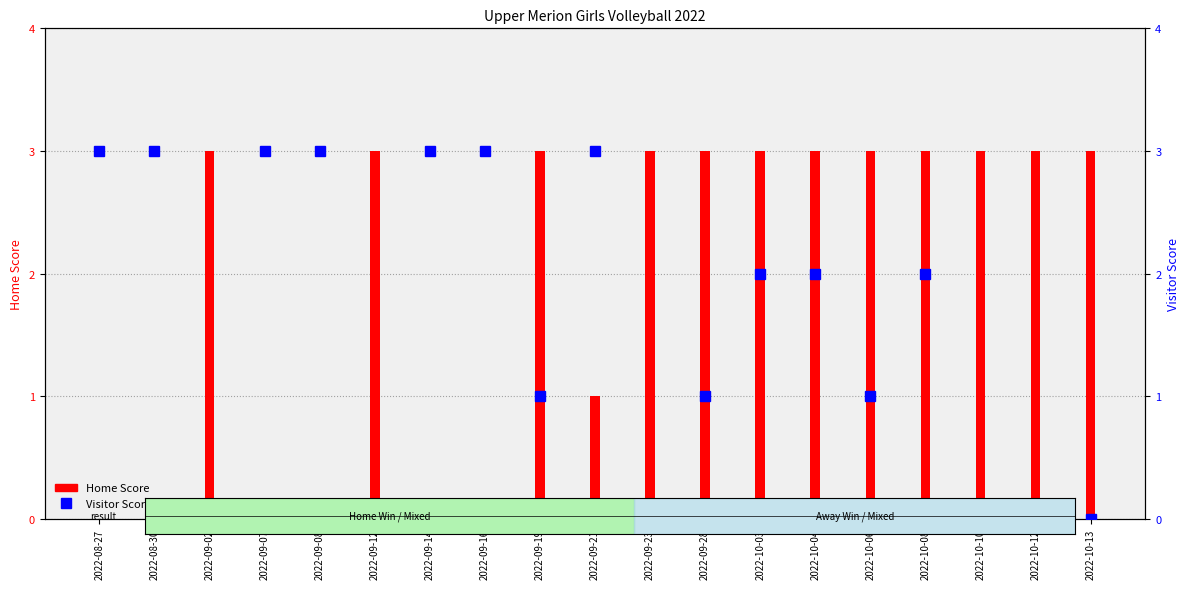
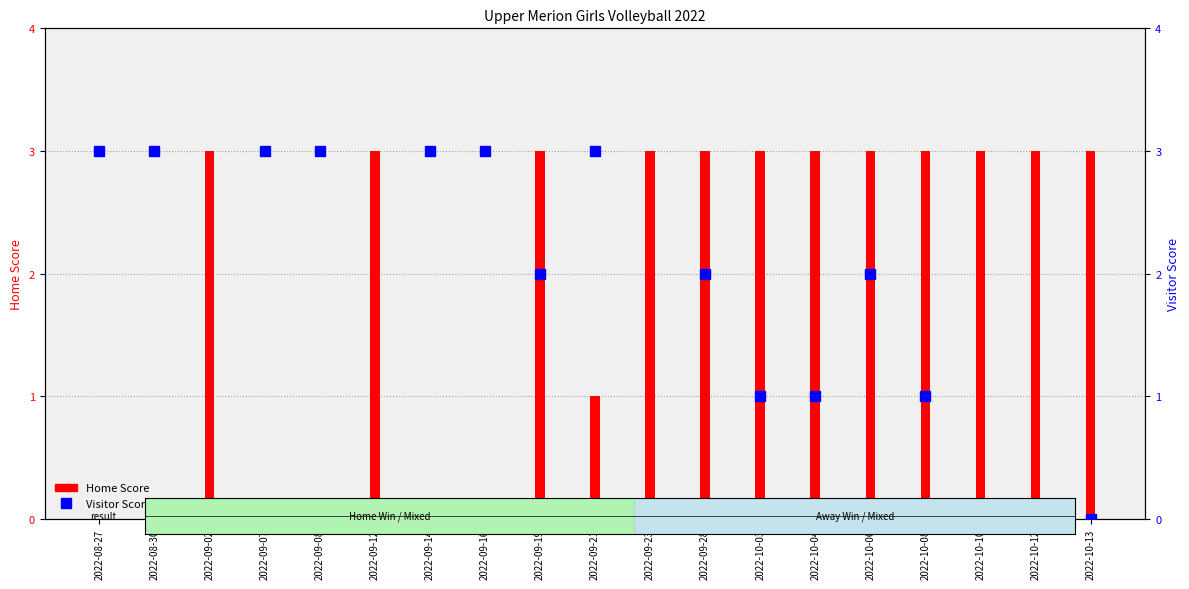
Visitor Score, 2022-09-19: 1 -> 2
Visitor Score, 2022-09-28: 1 -> 2
Visitor Score, 2022-10-03: 2 -> 1
Visitor Score, 2022-10-04: 2 -> 1
Visitor Score, 2022-10-06: 1 -> 2
Visitor Score, 2022-10-08: 2 -> 1
